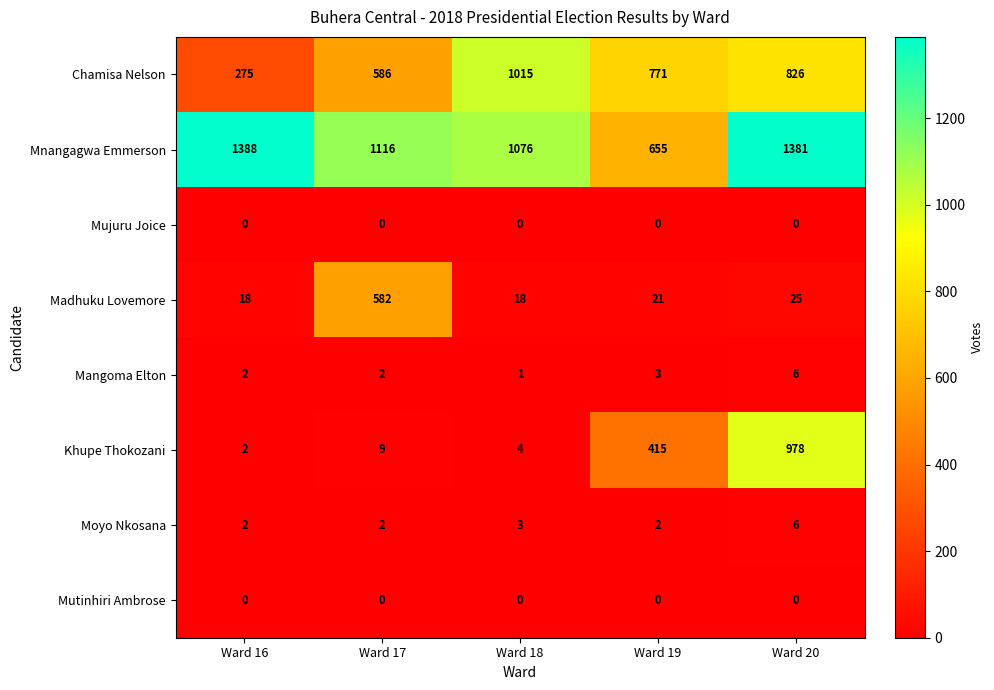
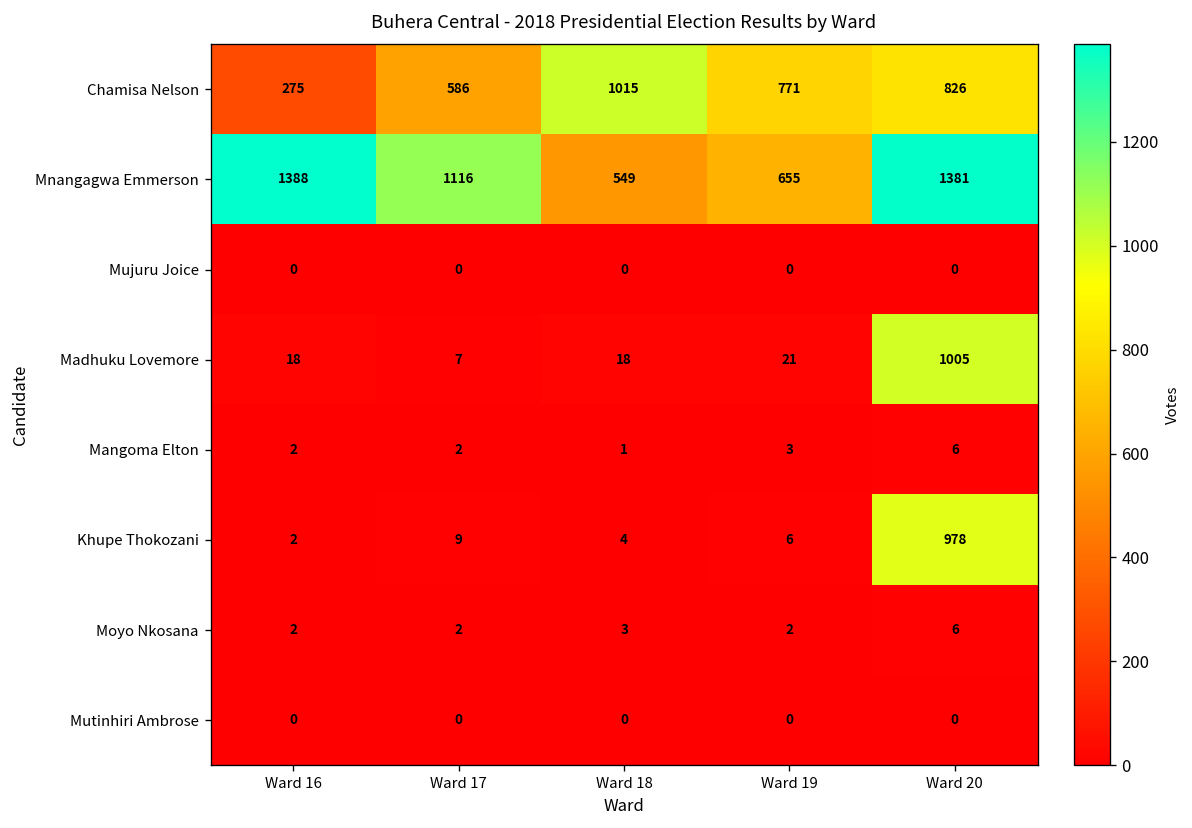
Mnangagwa Emmerson, Ward 18: 1076 -> 549
Madhuku Lovemore, Ward 17: 582 -> 7
Madhuku Lovemore, Ward 20: 25 -> 1005
Khupe Thokozani, Ward 19: 415 -> 6
